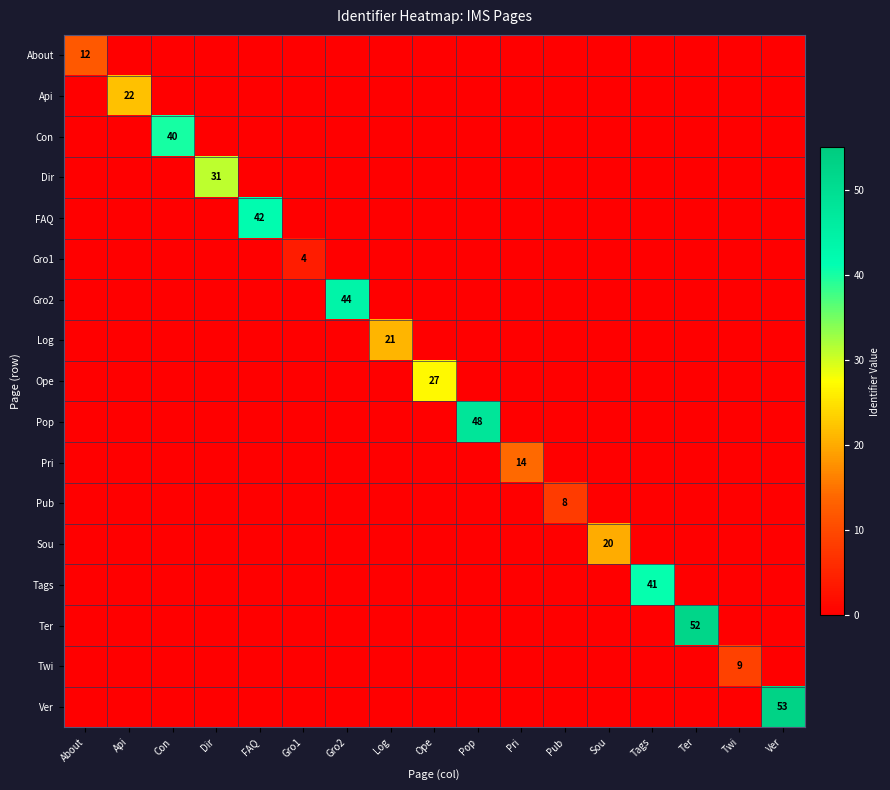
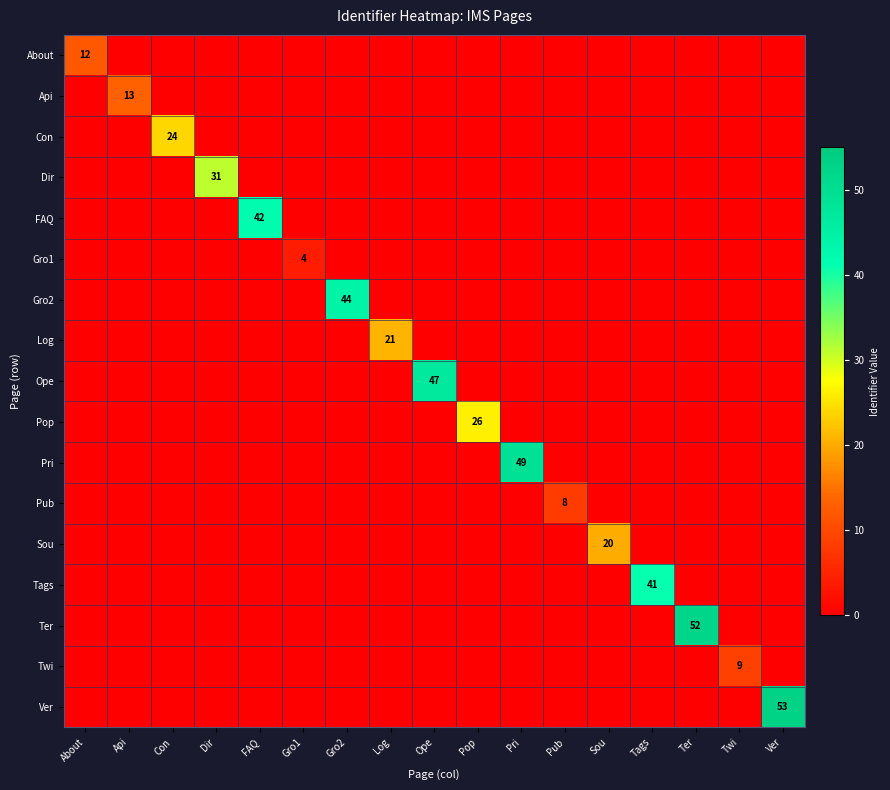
Api, Api: 22 -> 13
Con, Con: 40 -> 24
Ope, Ope: 27 -> 47
Pop, Pop: 48 -> 26
Pri, Pri: 14 -> 49
